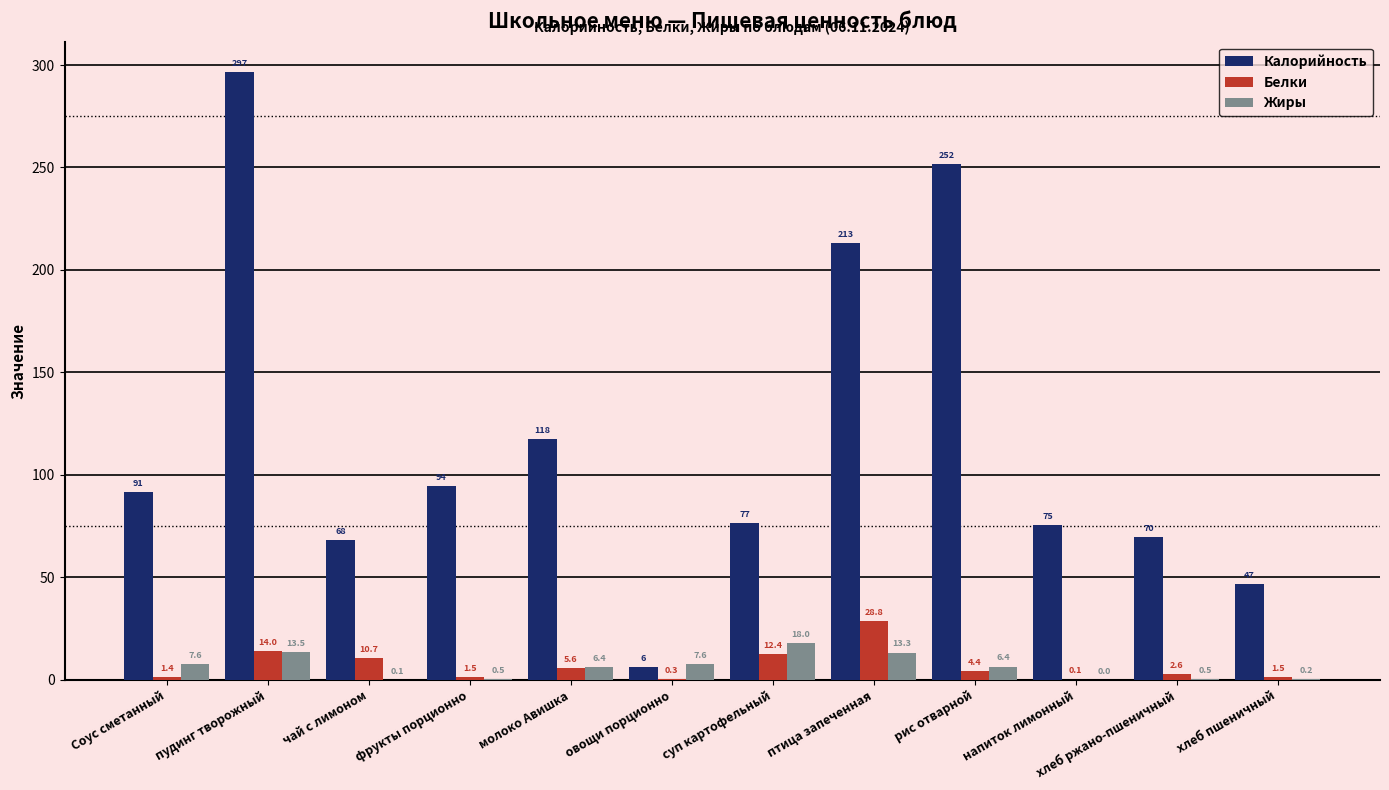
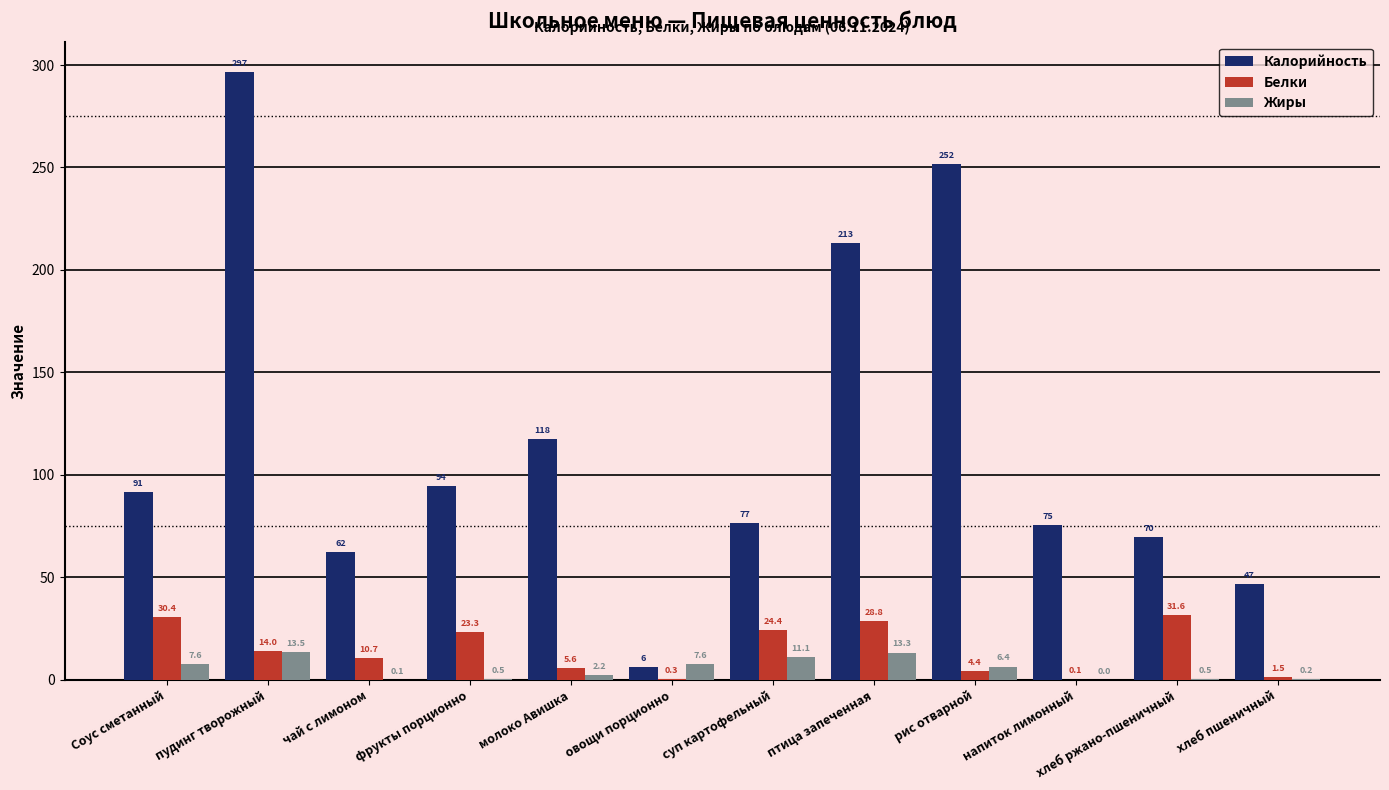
Белки, Соус сметанный: 1.4 -> 30.4
Калорийность, чай с лимоном: 68 -> 62
Белки, фрукты порционно: 1.5 -> 23.3
Жиры, молоко Авишка: 6.4 -> 2.2
Белки, суп картофельный: 12.4 -> 24.4
Жиры, суп картофельный: 18.0 -> 11.1
Белки, хлеб ржано-пшеничный: 2.6 -> 31.6
